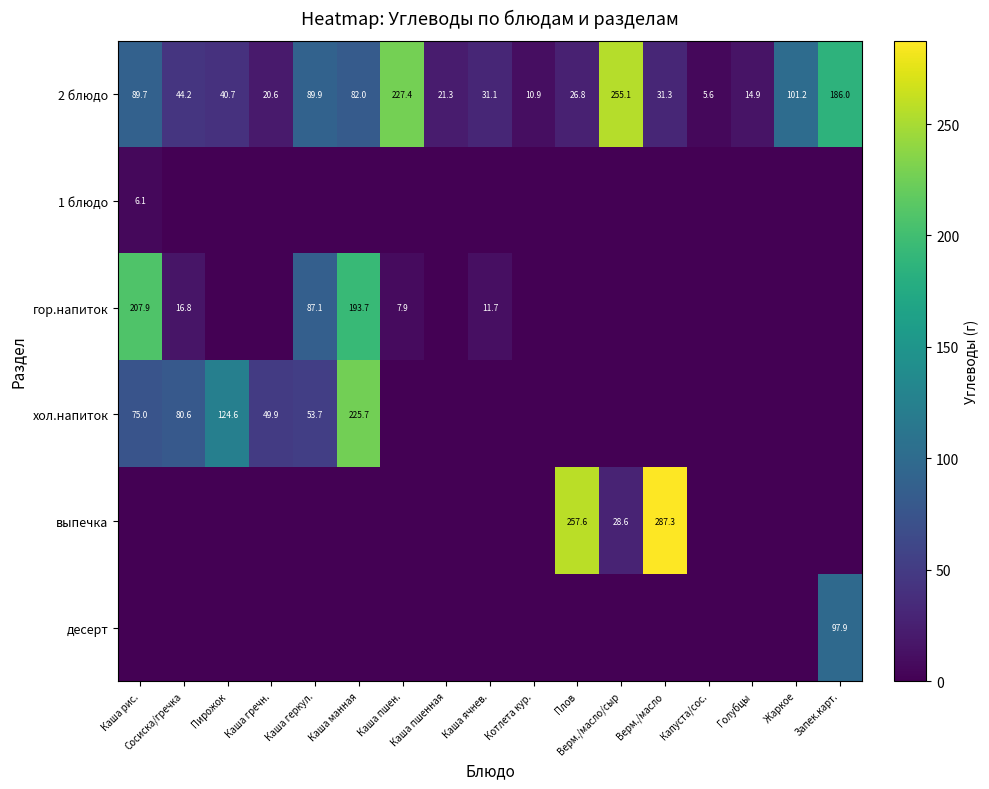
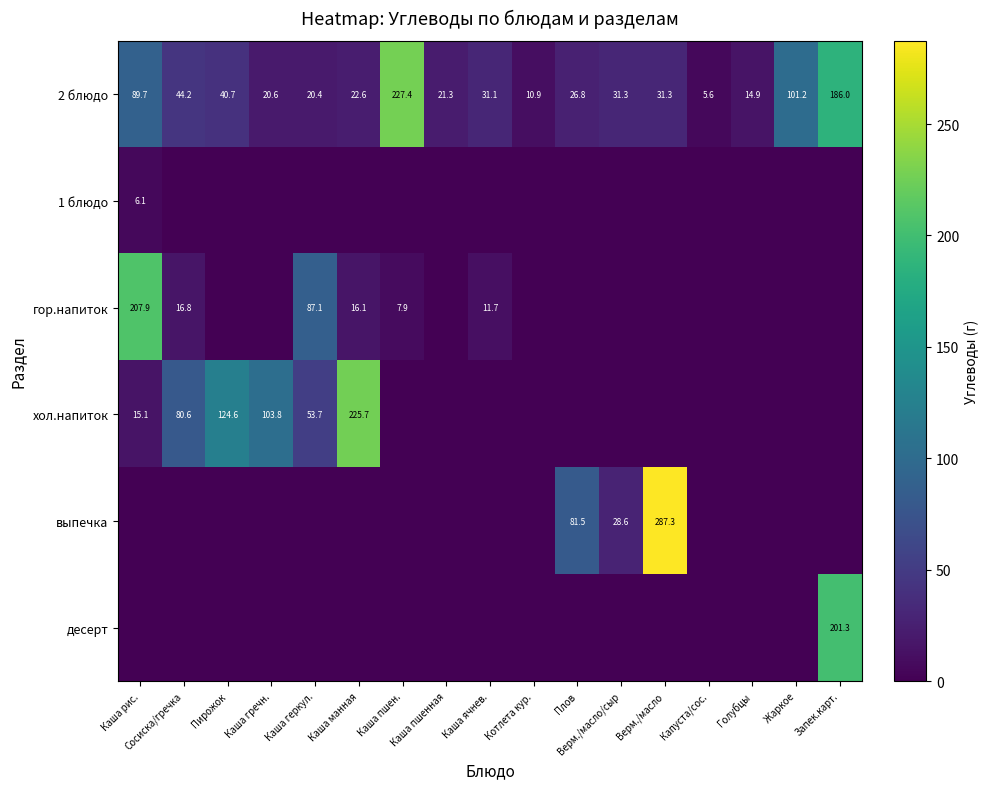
2 блюдо, Каша геркул.: 89.9 -> 20.4
2 блюдо, Каша манная: 82.0 -> 22.6
2 блюдо, Верм./масло/сыр: 255.1 -> 31.3
гор.напиток, Каша манная: 193.7 -> 16.1
хол.напиток, Каша рис.: 75.0 -> 15.1
хол.напиток, Каша гречн.: 49.9 -> 103.8
выпечка, Плов: 257.6 -> 81.5
десерт, Запек.карт.: 97.9 -> 201.3
